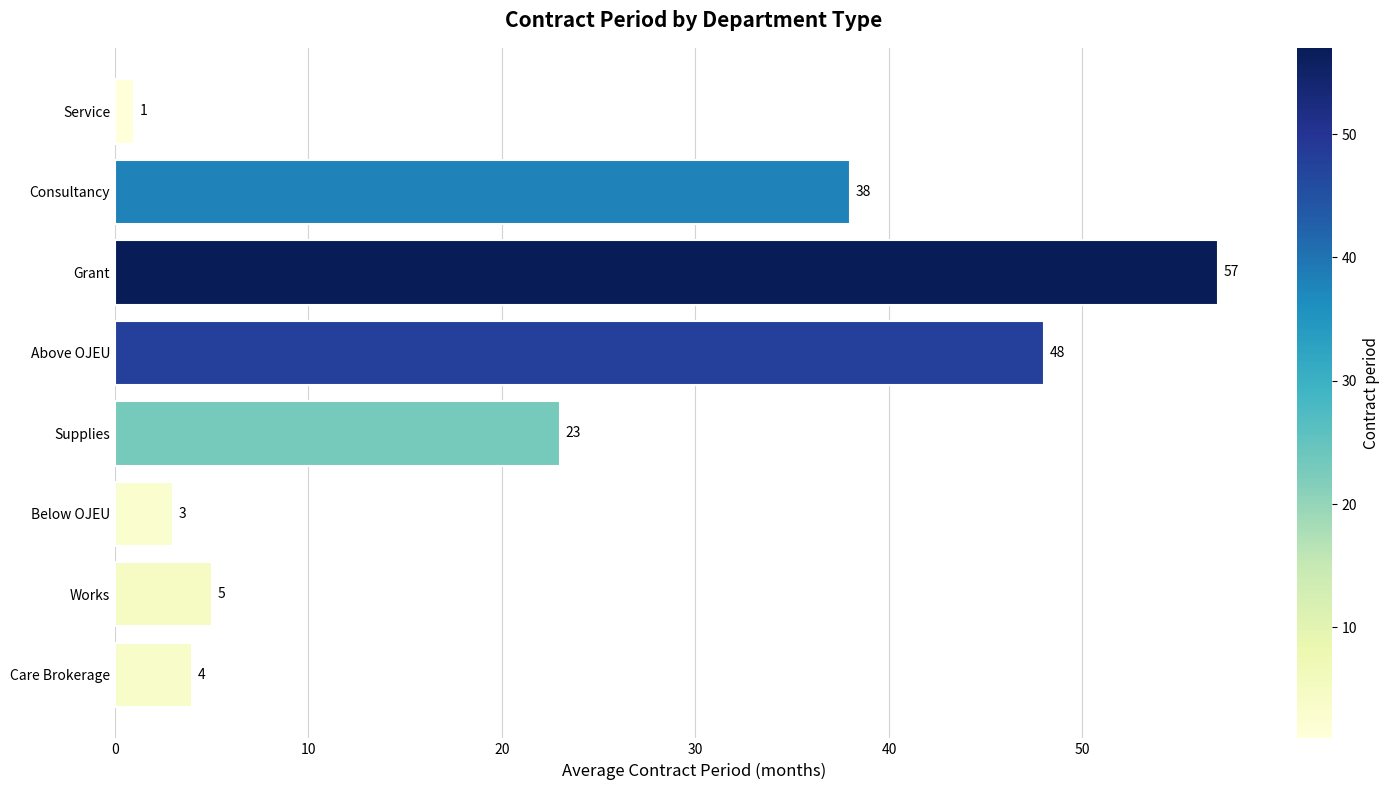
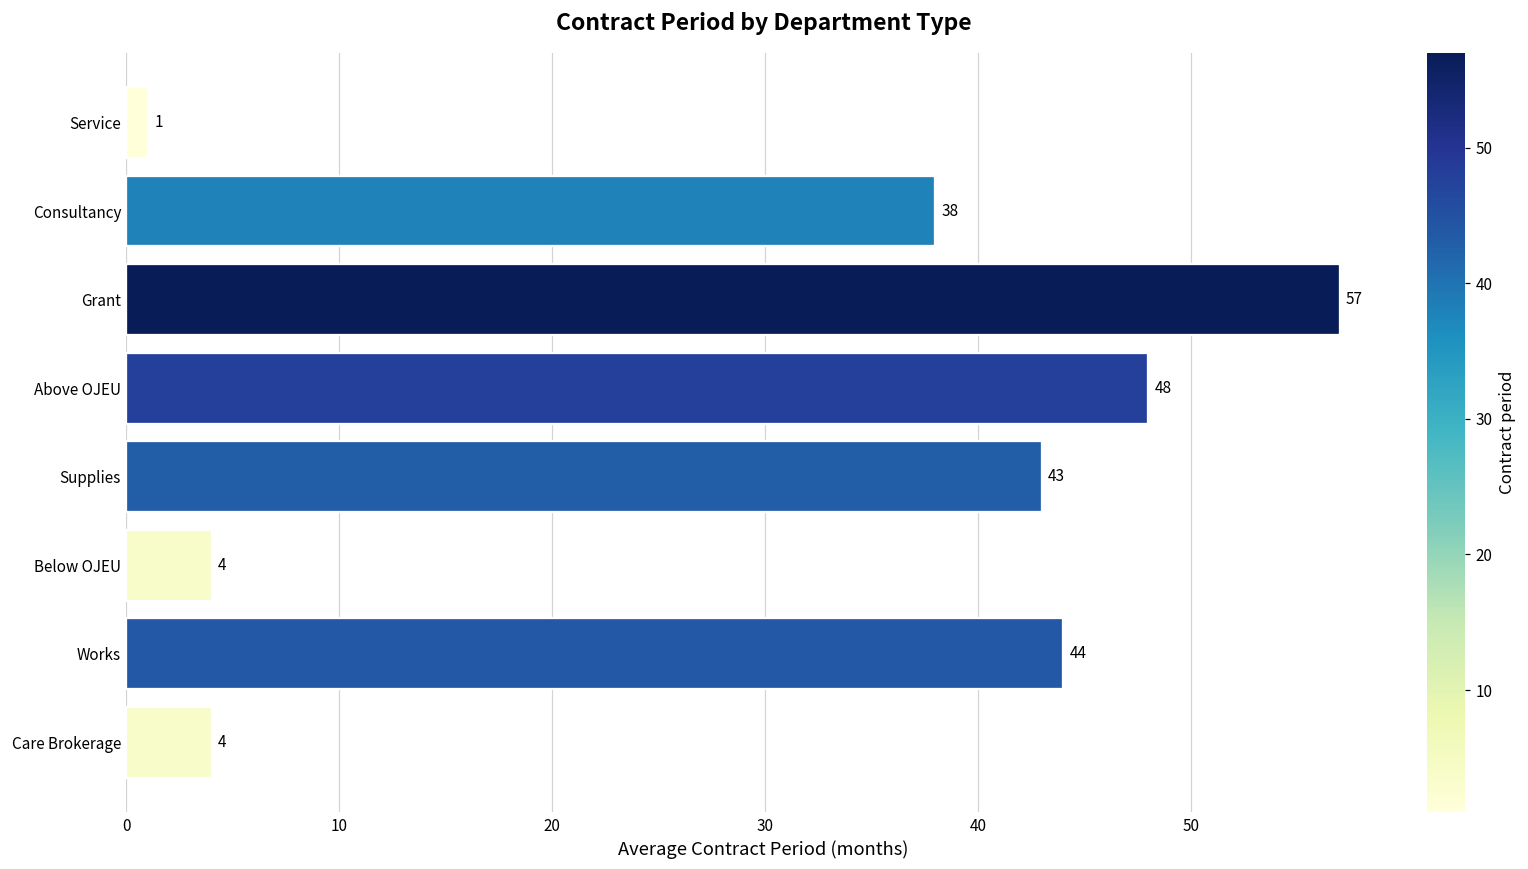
Supplies: 23 -> 43
Below OJEU: 3 -> 4
Works: 5 -> 44
